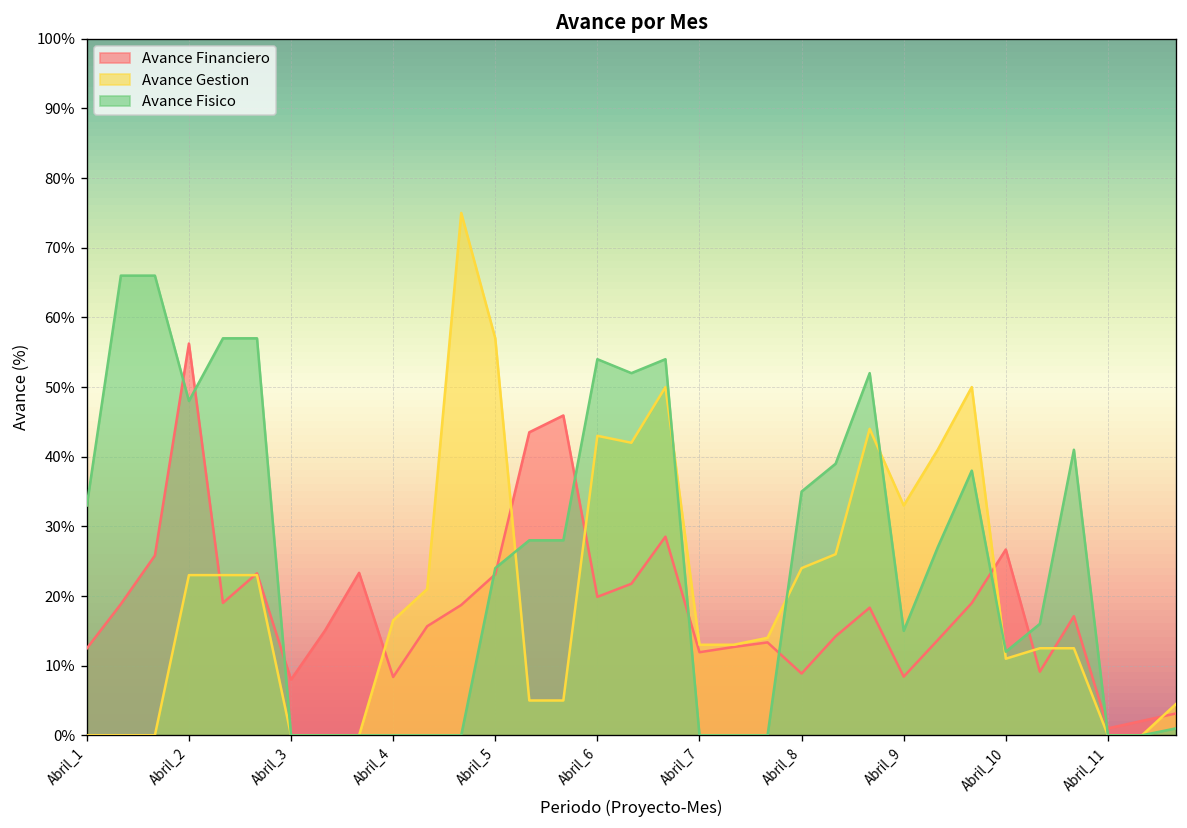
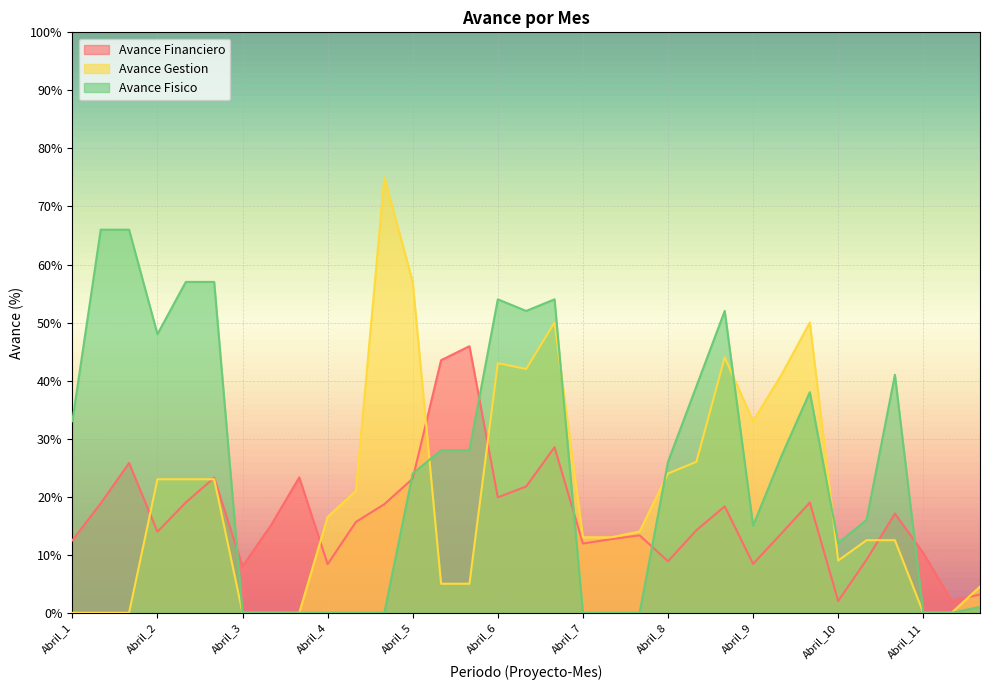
Avance Financiero, Abril_2: 56% -> 14%
Avance Fisico, Abril_8: 35% -> 26%
Avance Financiero, Abril_10: 27% -> 2%
Avance Gestion, Abril_10: 11% -> 9%
Avance Financiero, Abril_11: 1% -> 10%
